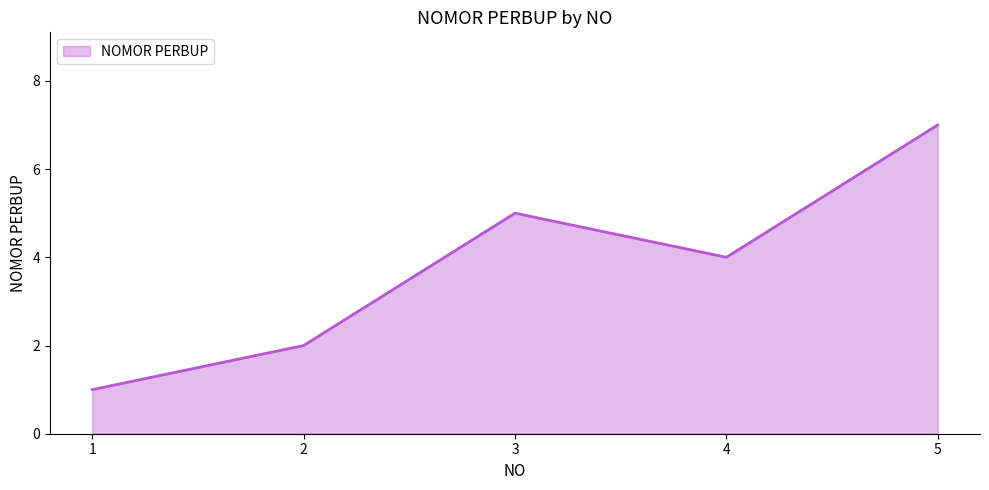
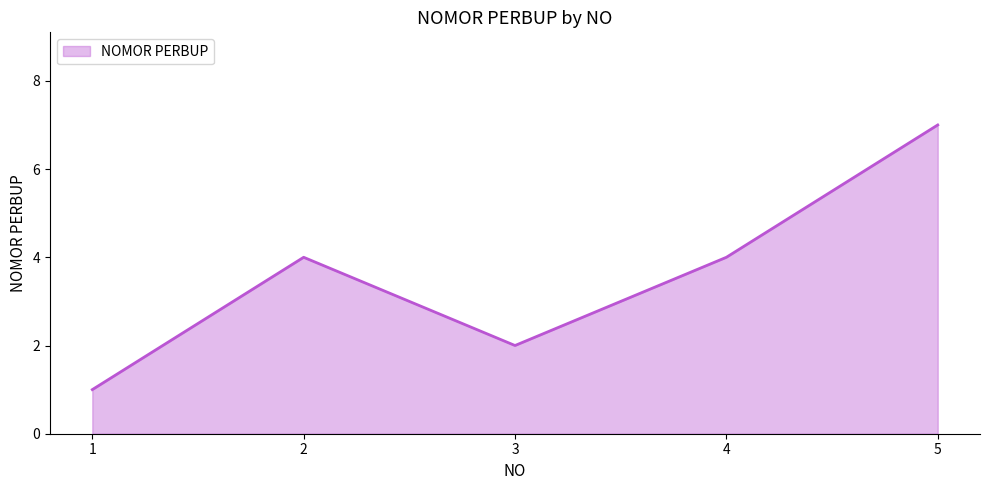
2: 2 -> 4
3: 5 -> 2
